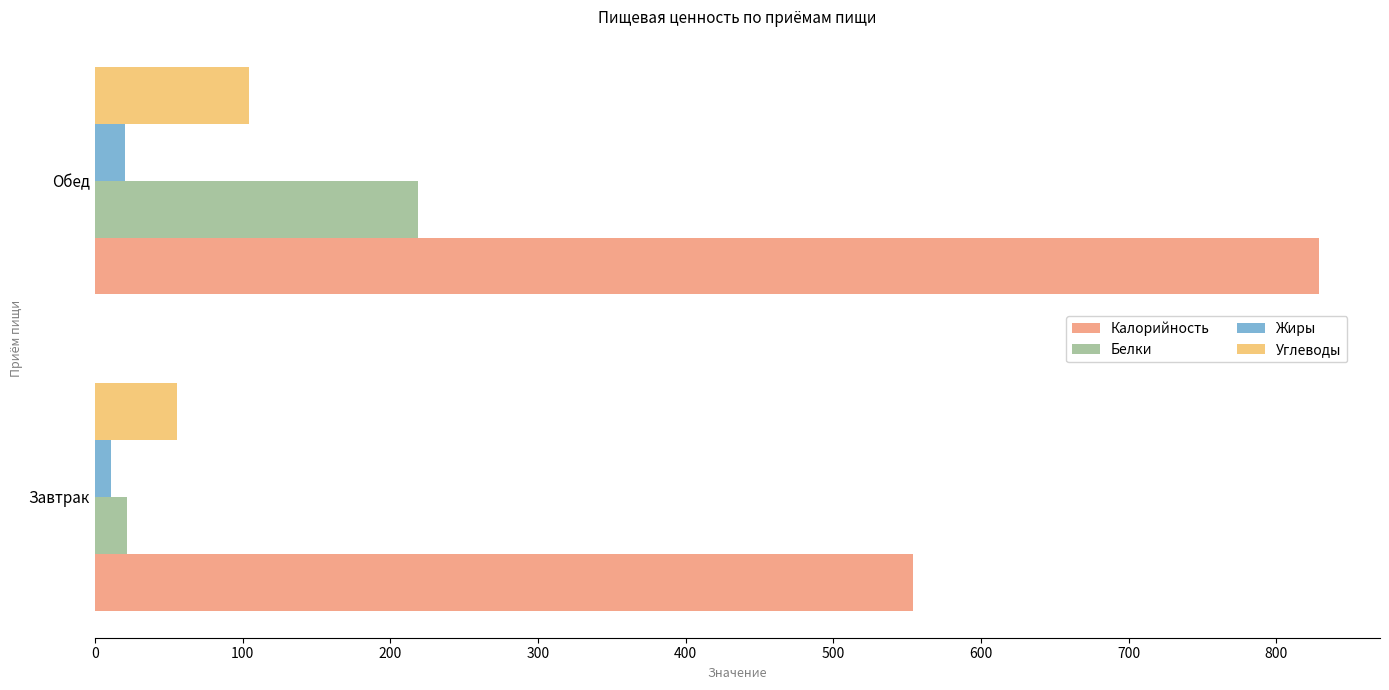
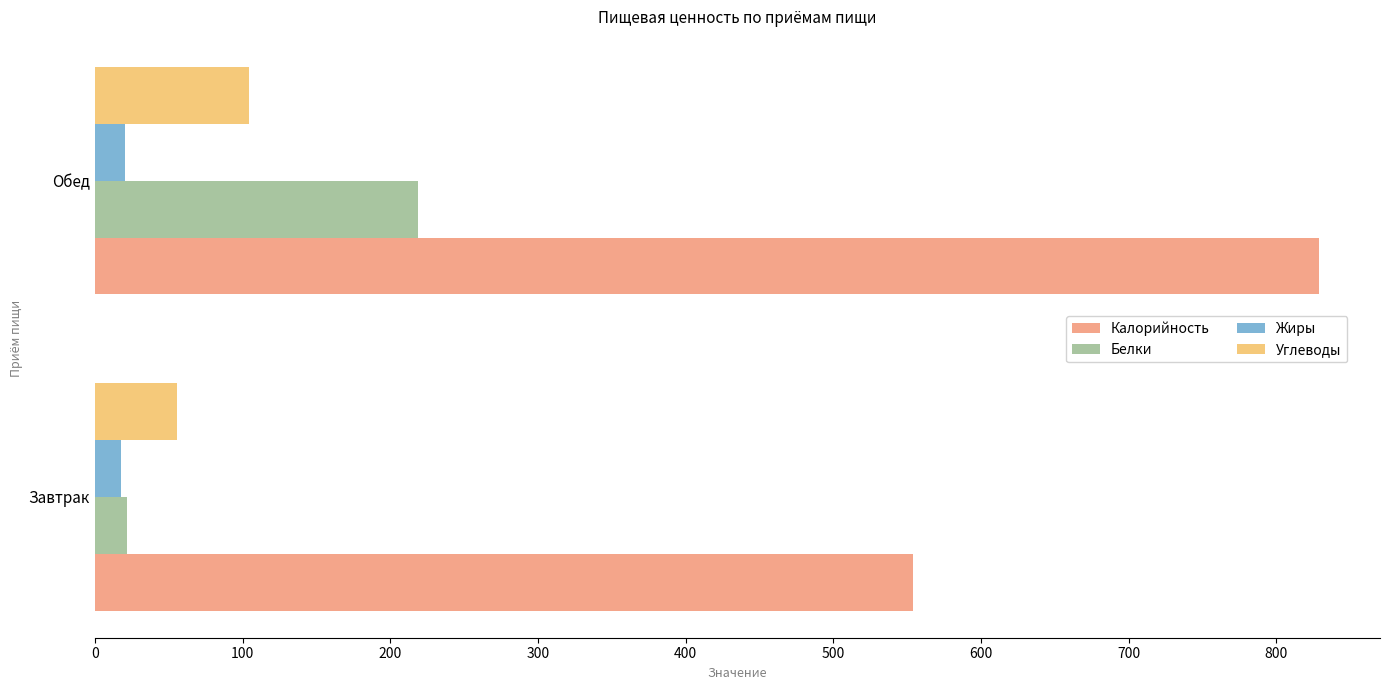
Жиры, Завтрак: 11 -> 18
